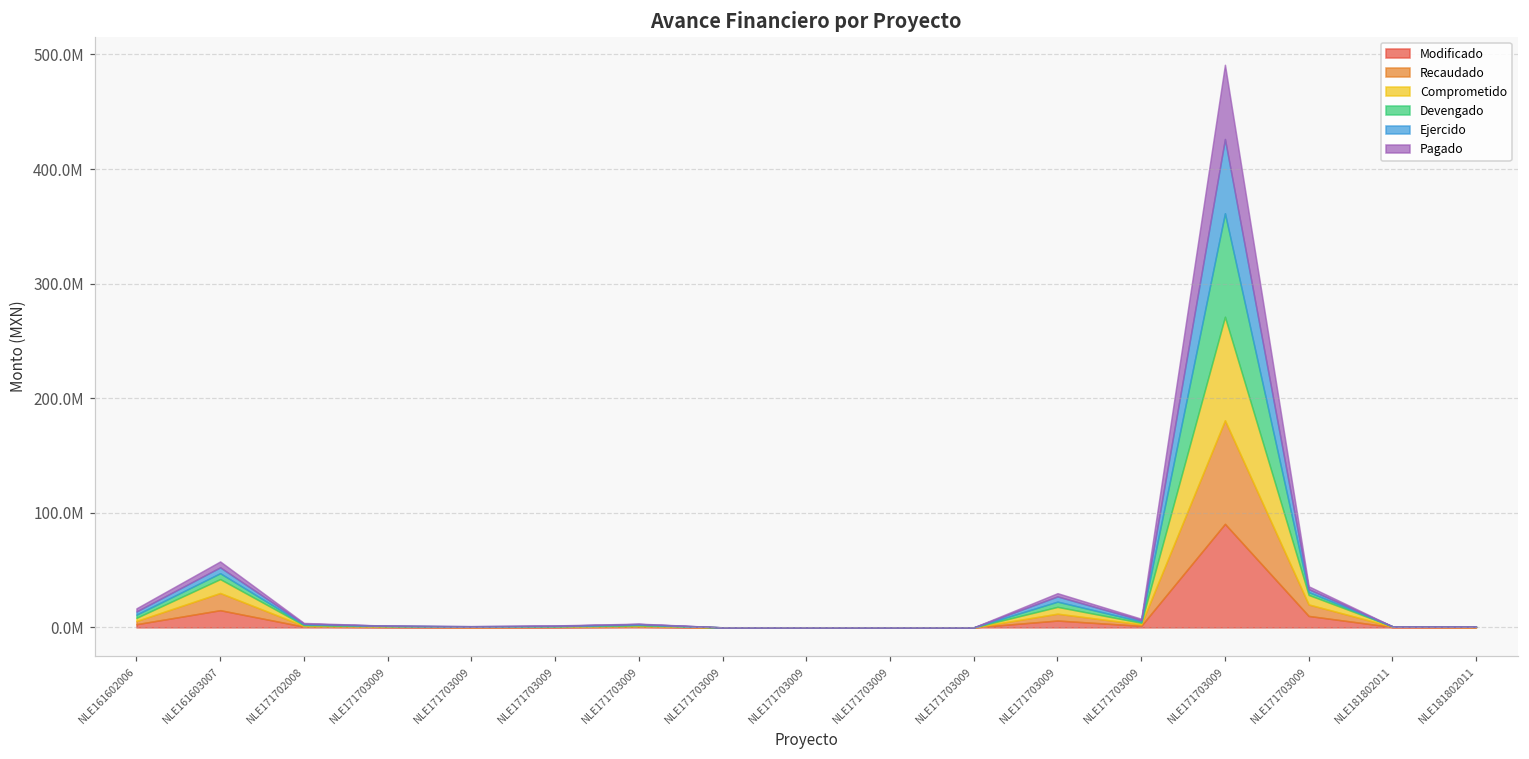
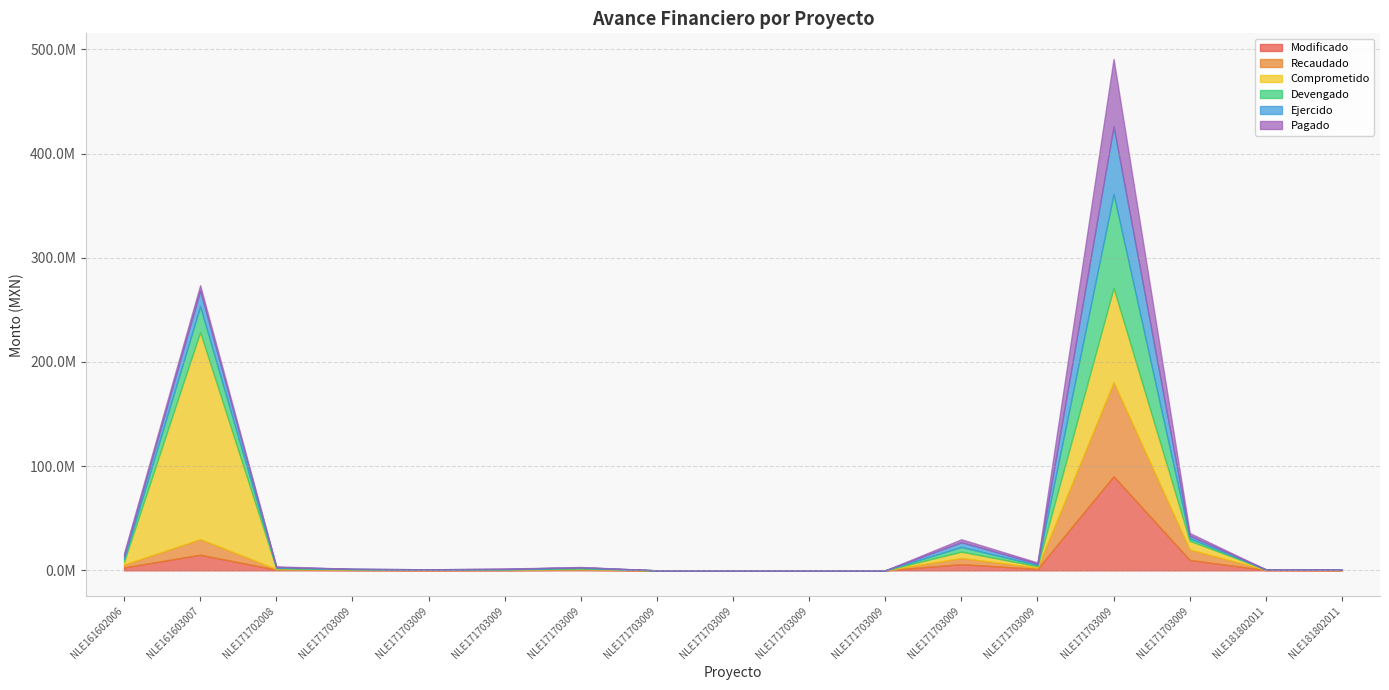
Comprometido, NLE161603007: 12000000 -> 199000000
Devengado, NLE161603007: 5000000 -> 25000000
Ejercido, NLE161603007: 5000000 -> 15000000
